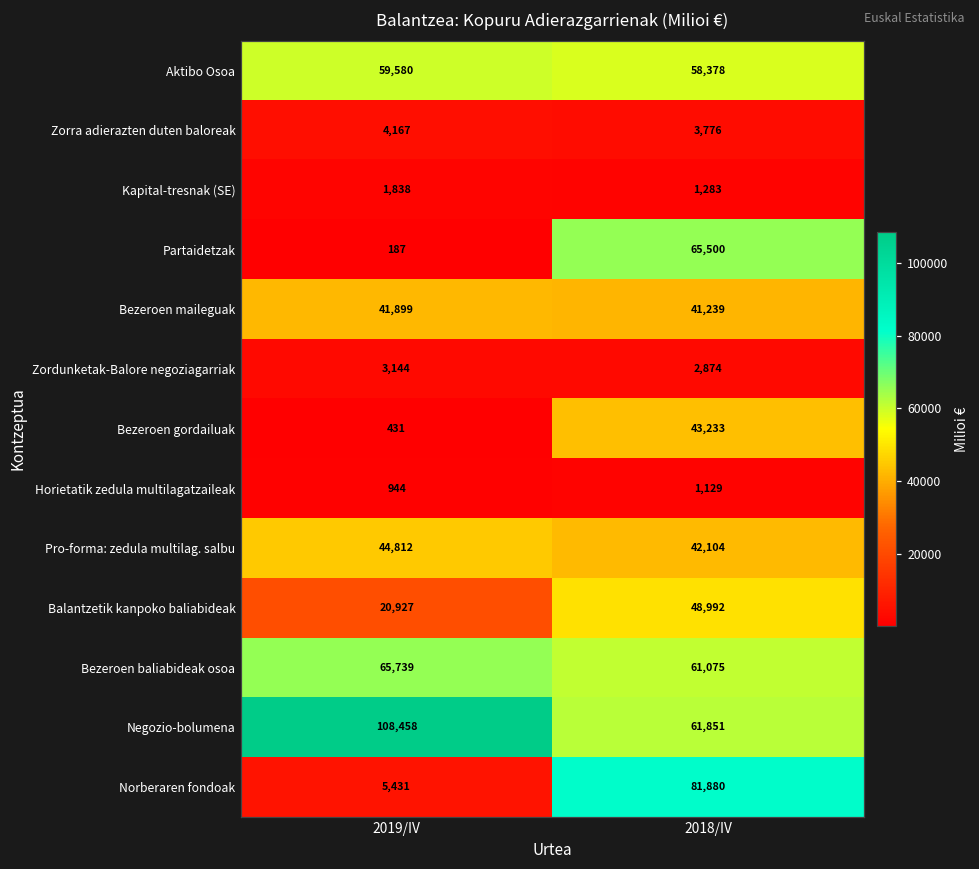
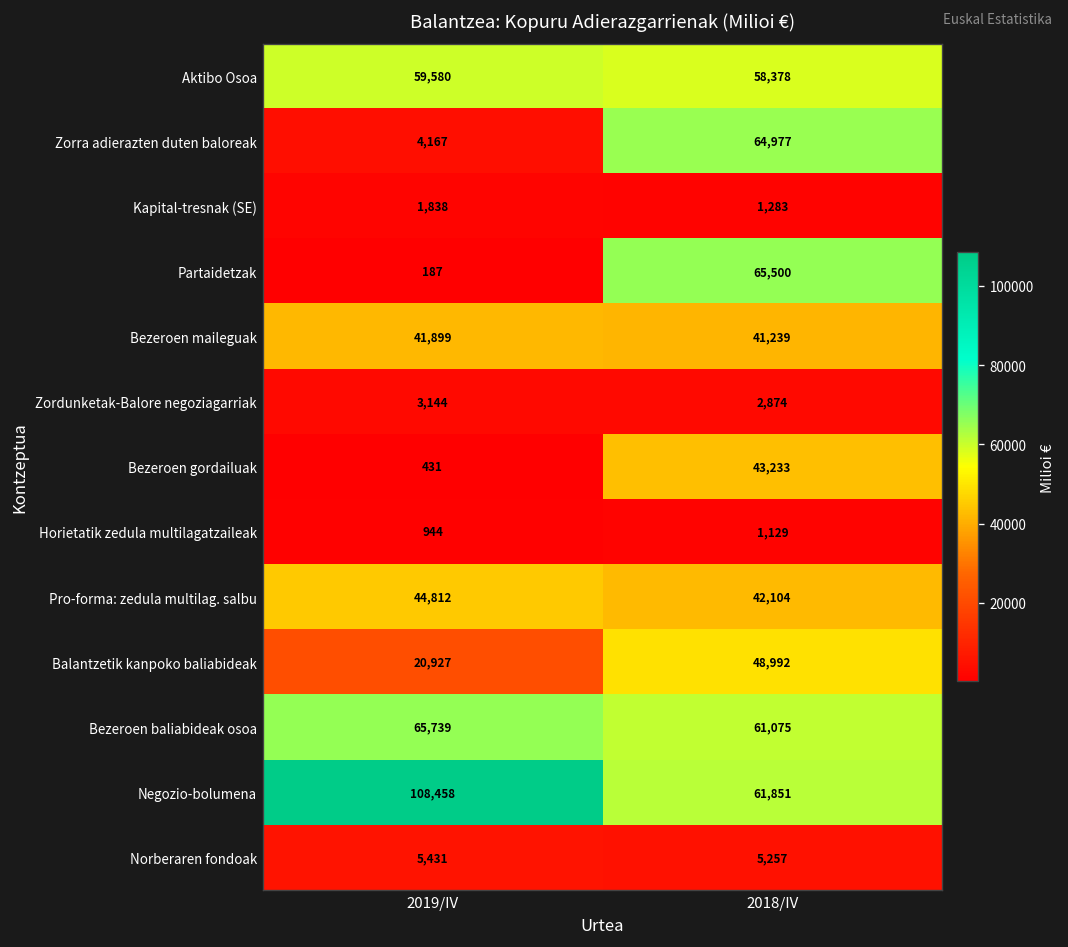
Zorra adierazten duten baloreak, 2018/IV: 3,776 -> 64,977
Norberaren fondoak, 2018/IV: 81,880 -> 5,257
